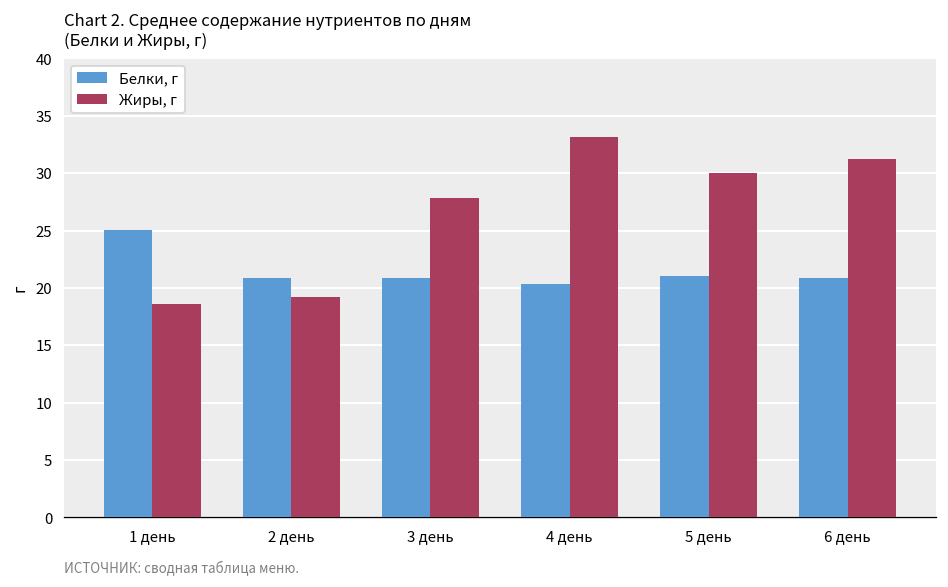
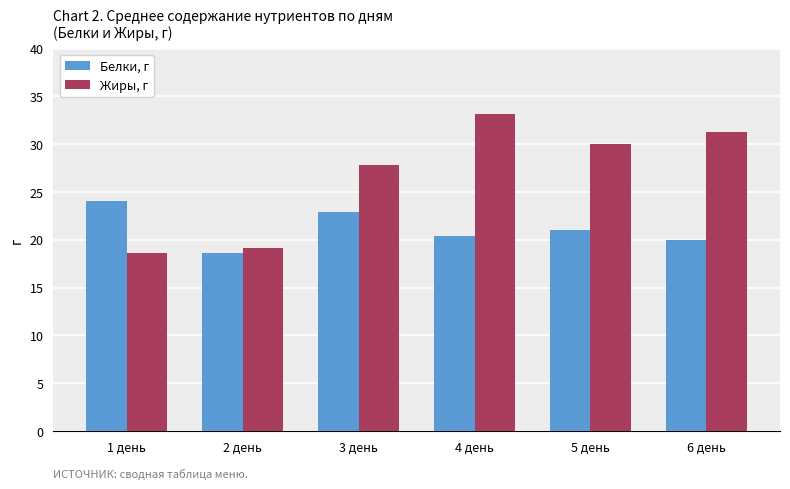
Белки, г, 1 день: 25 -> 24
Белки, г, 2 день: 21 -> 19
Белки, г, 3 день: 21 -> 23
Белки, г, 6 день: 21 -> 20
